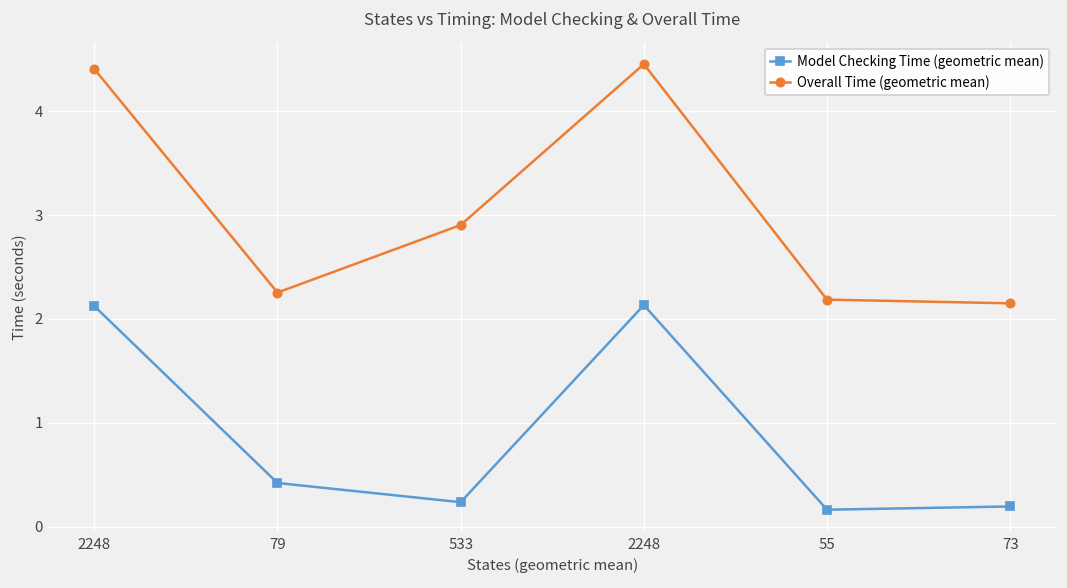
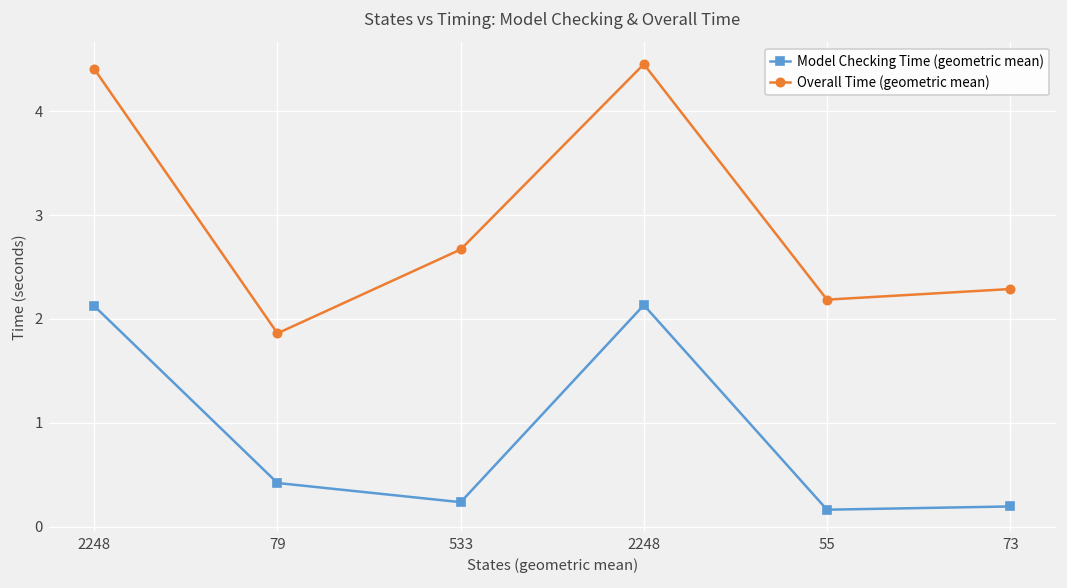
Overall Time (geometric mean), 79: 2.3 -> 1.9
Overall Time (geometric mean), 533: 2.9 -> 2.7
Overall Time (geometric mean), 73: 2.2 -> 2.3
